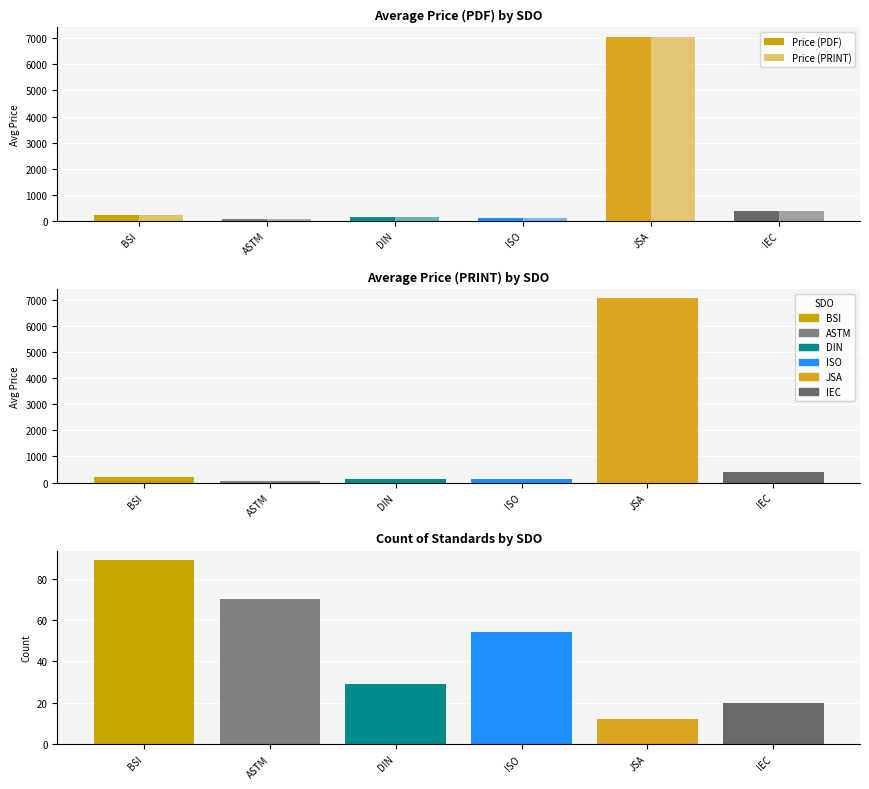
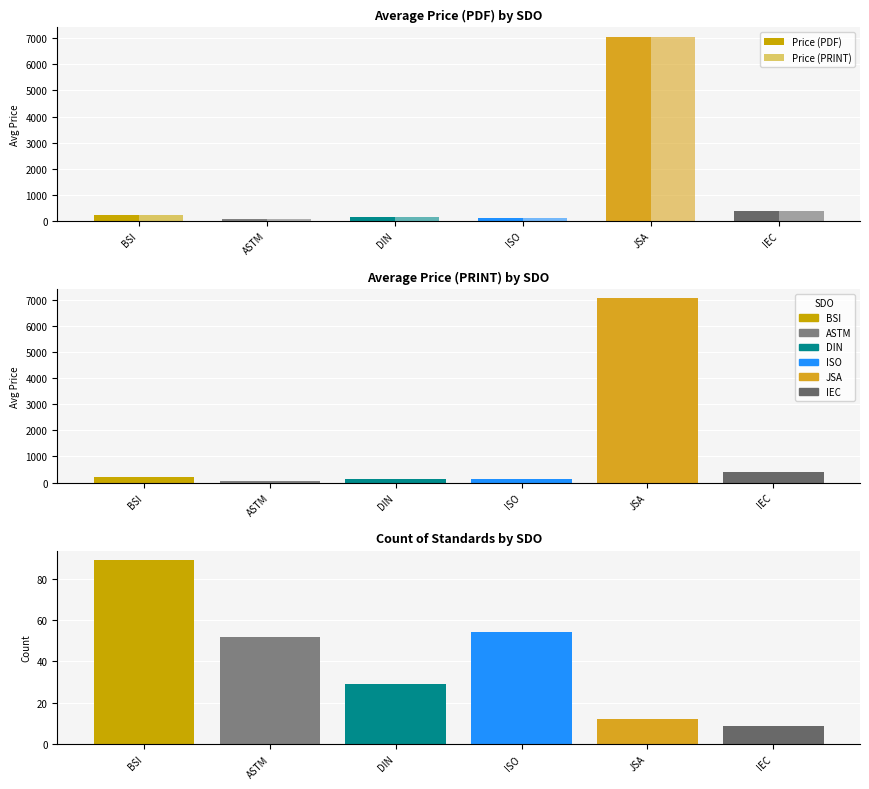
Count of Standards by SDO, ASTM: 70 -> 52
Count of Standards by SDO, IEC: 20 -> 9
